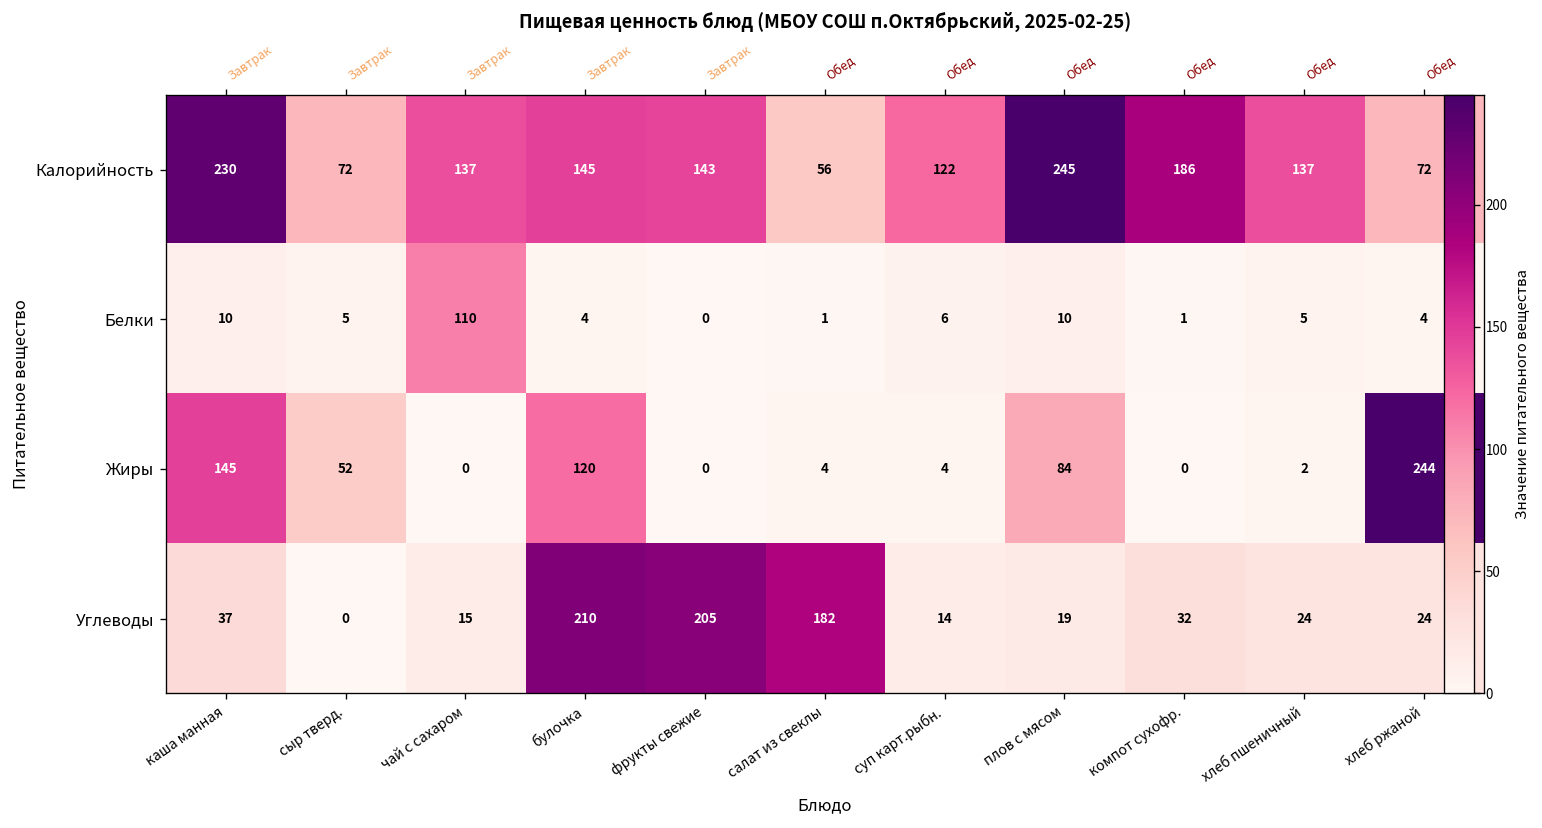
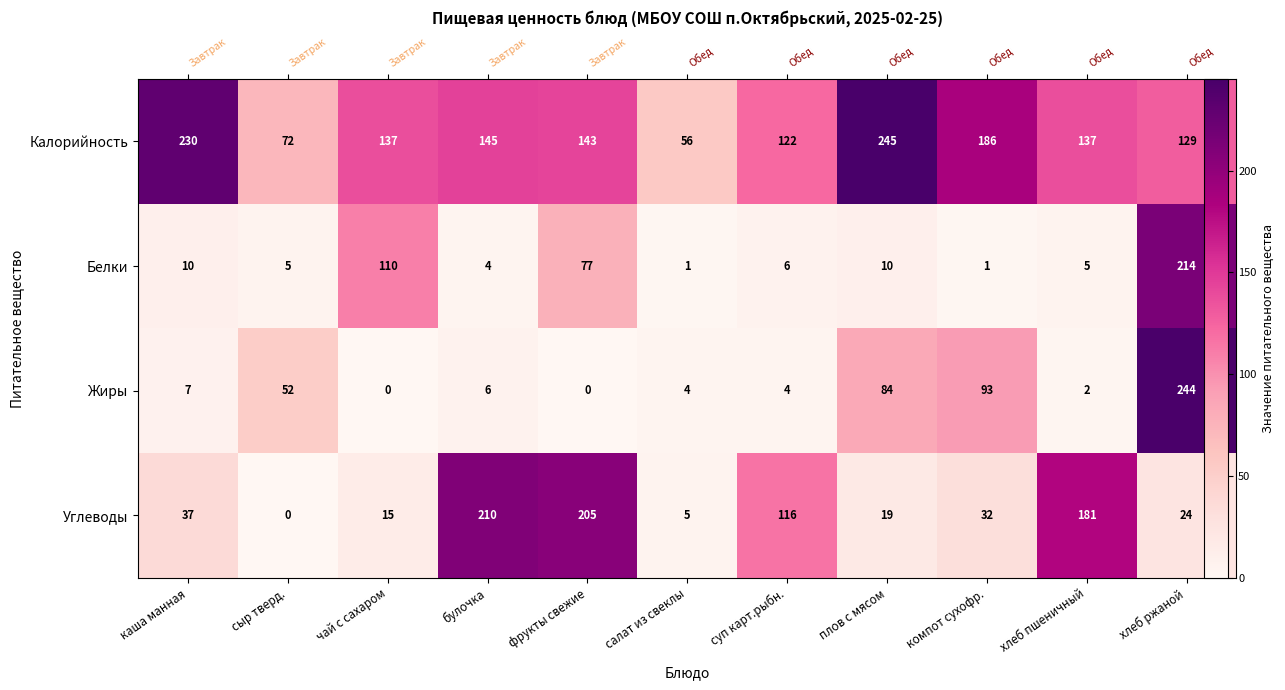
Калорийность, хлеб ржаной: 72 -> 129
Белки, фрукты свежие: 0 -> 77
Белки, хлеб ржаной: 4 -> 214
Жиры, каша манная: 145 -> 7
Жиры, булочка: 120 -> 6
Жиры, компот сухофр.: 0 -> 93
Углеводы, салат из свеклы: 182 -> 5
Углеводы, суп карт.рыбн.: 14 -> 116
Углеводы, хлеб пшеничный: 24 -> 181
